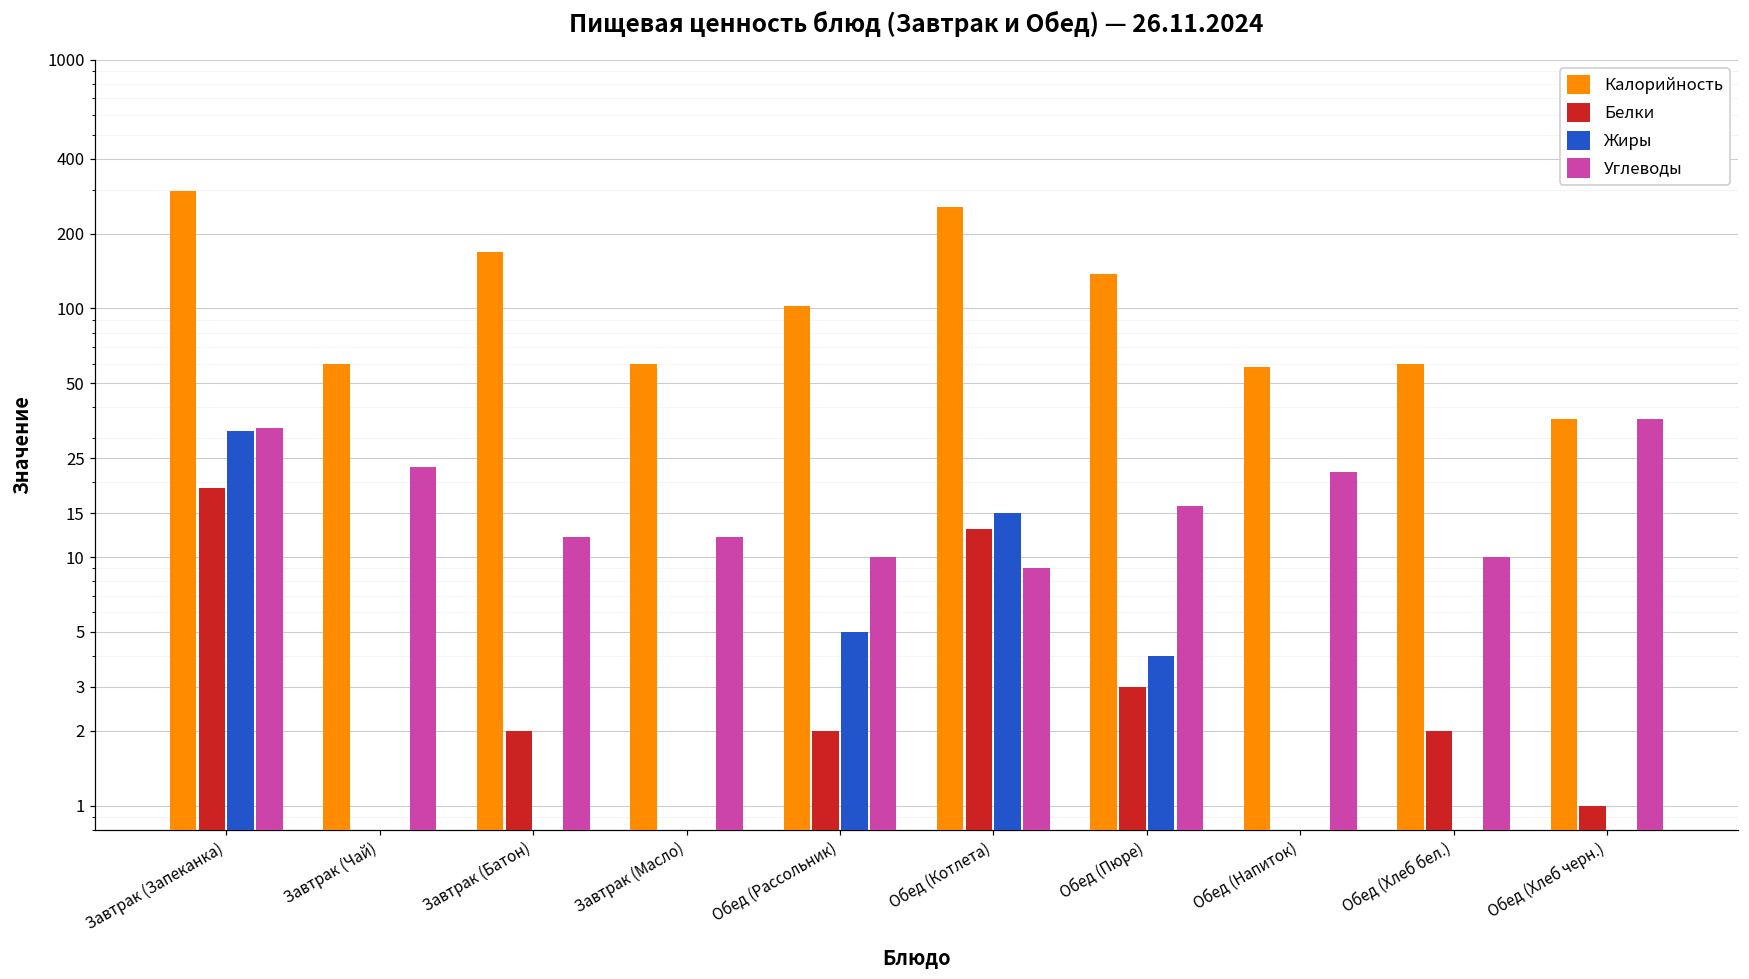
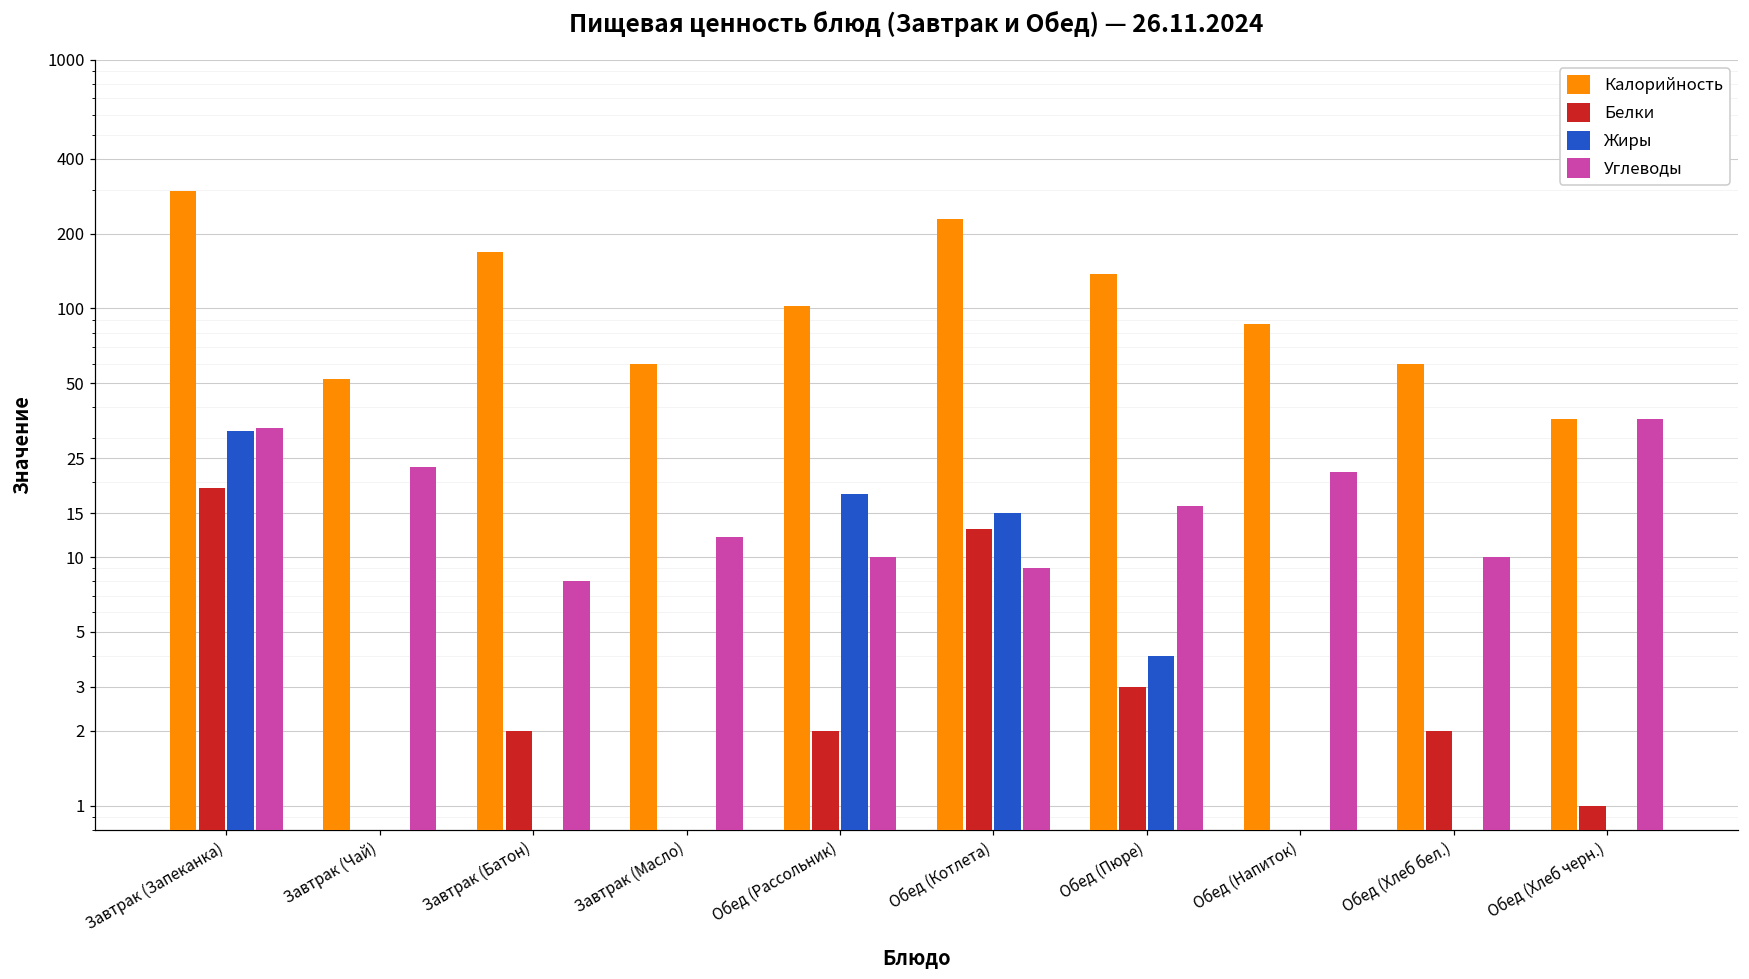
Калорийность, Завтрак (Чай): 60 -> 52
Углеводы, Завтрак (Батон): 12 -> 8
Жиры, Обед (Рассольник): 5 -> 18
Калорийность, Обед (Котлета): 260 -> 230
Калорийность, Обед (Напиток): 58 -> 86
